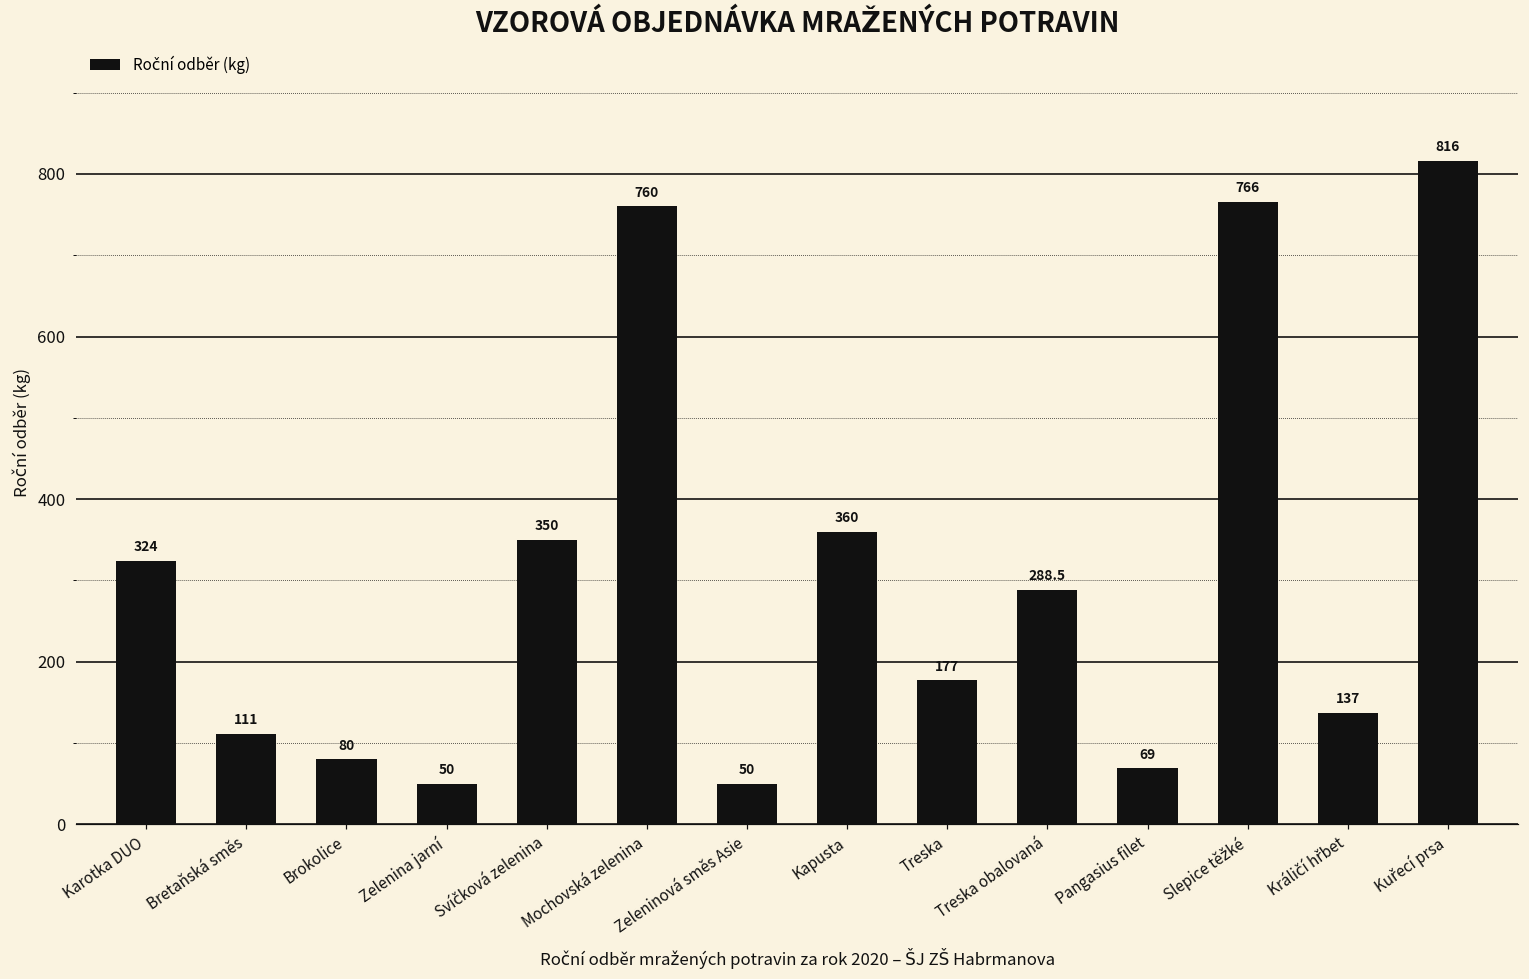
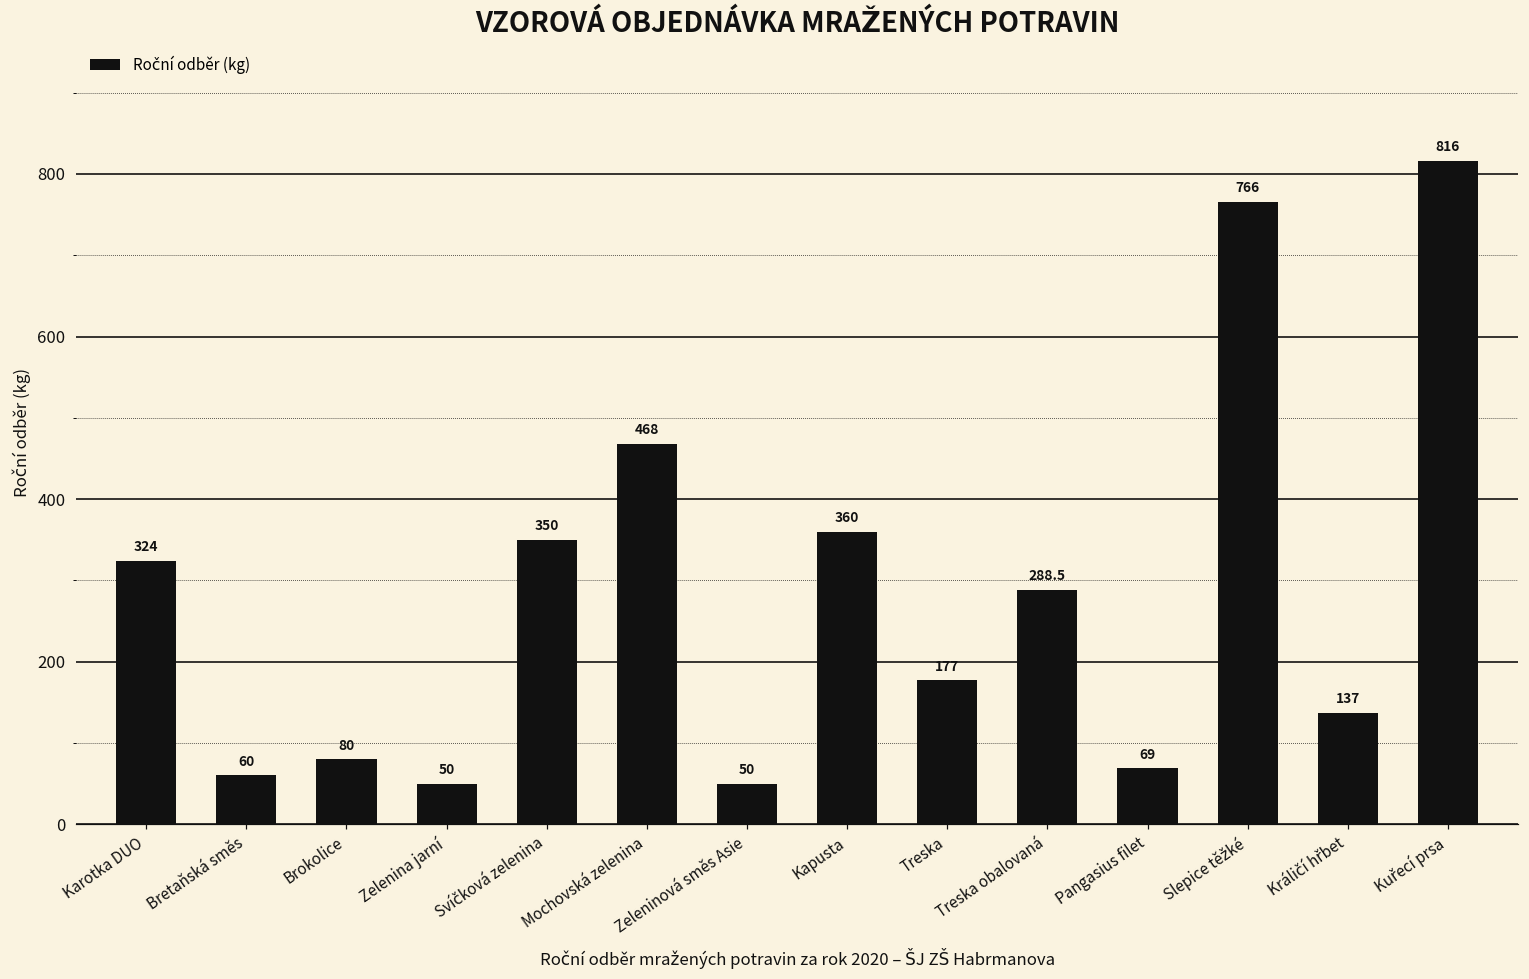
Bretaňská směs: 111 -> 60
Mochovská zelenina: 760 -> 468
